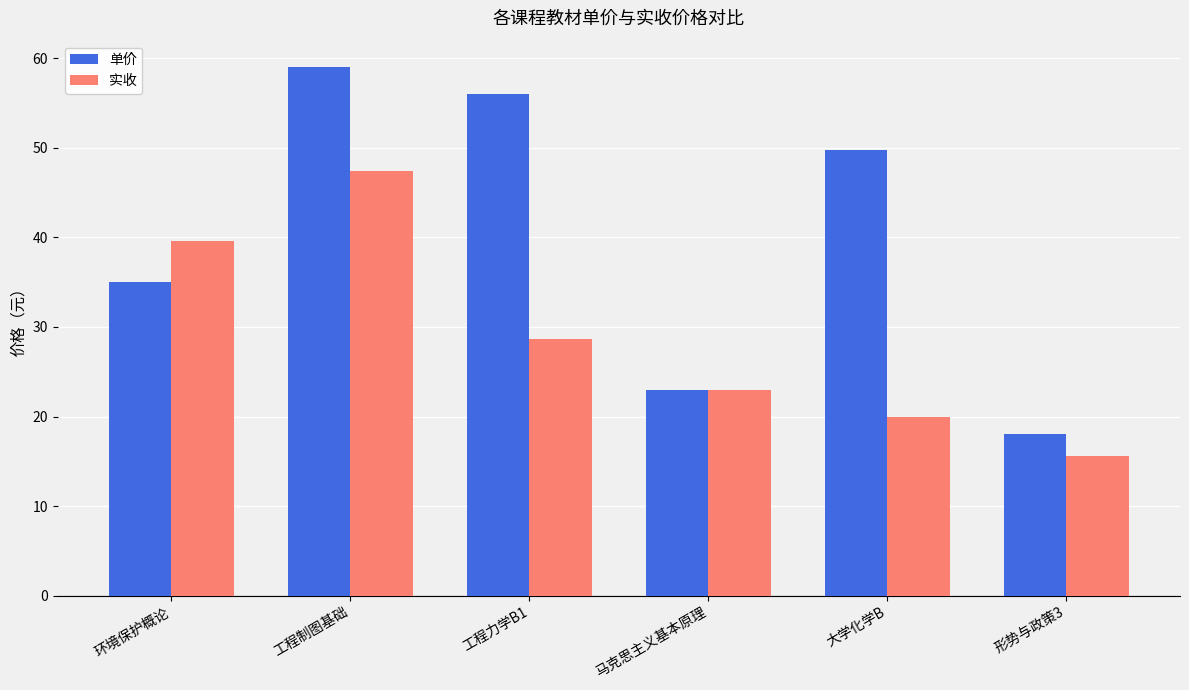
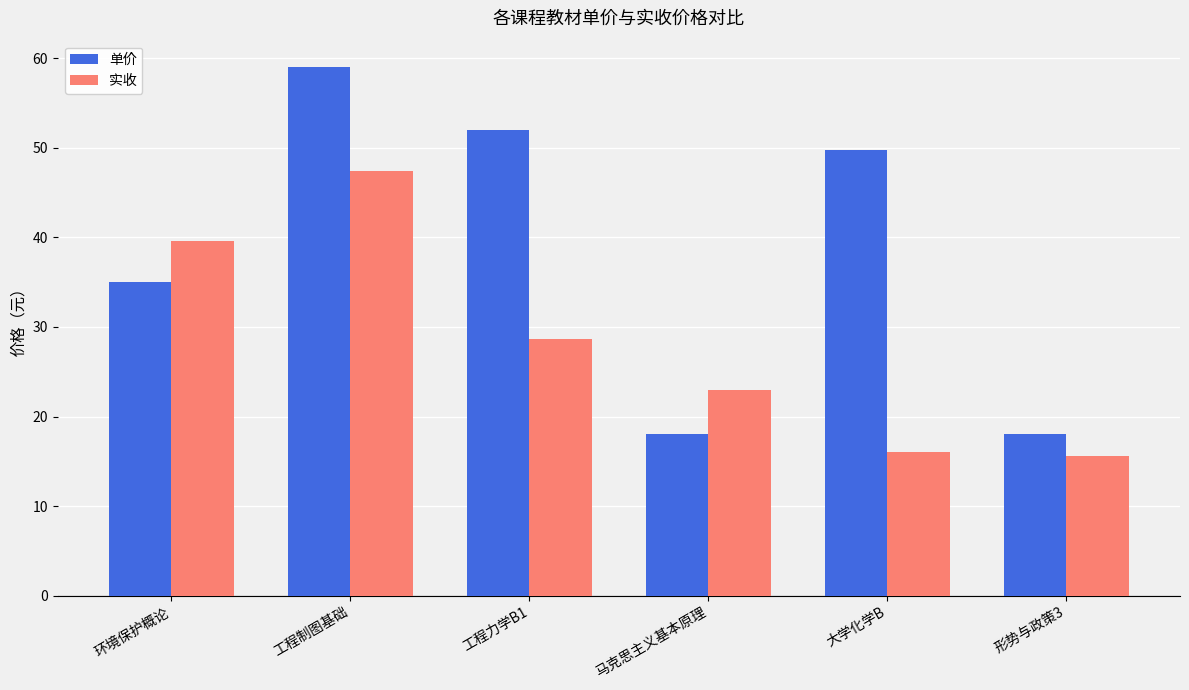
单价, 工程力学B1: 56 -> 52
单价, 马克思主义基本原理: 23 -> 18
实收, 大学化学B: 20 -> 16
